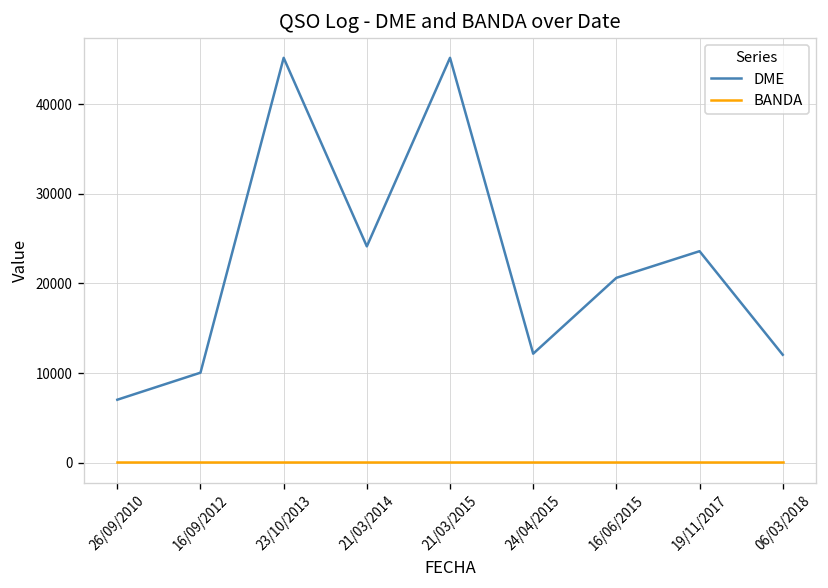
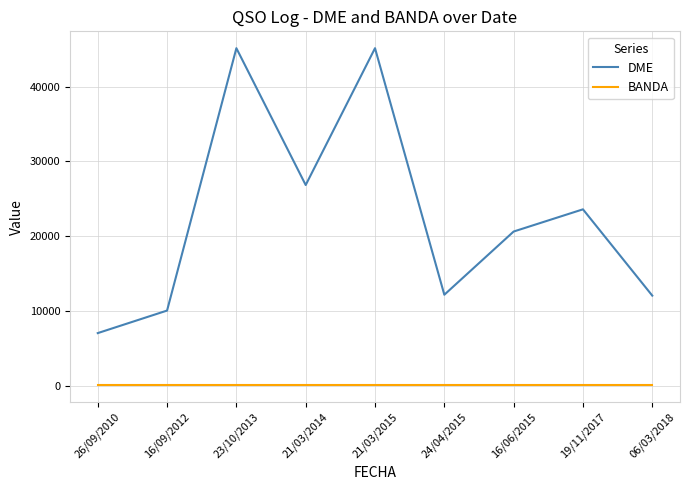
DME, 21/03/2014: 24000 -> 27000
